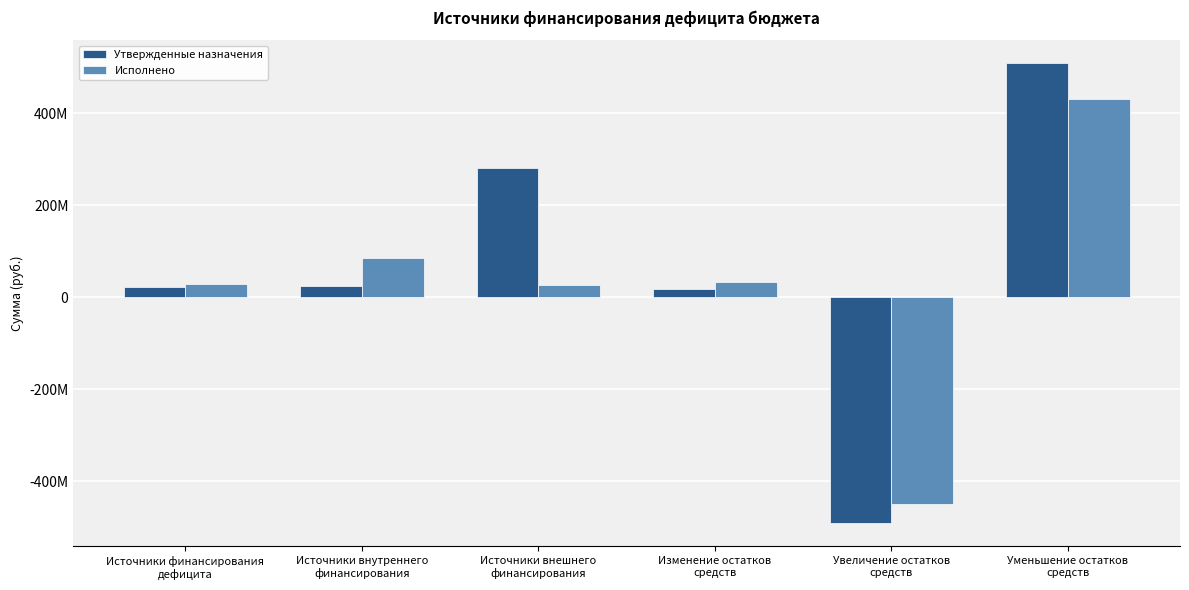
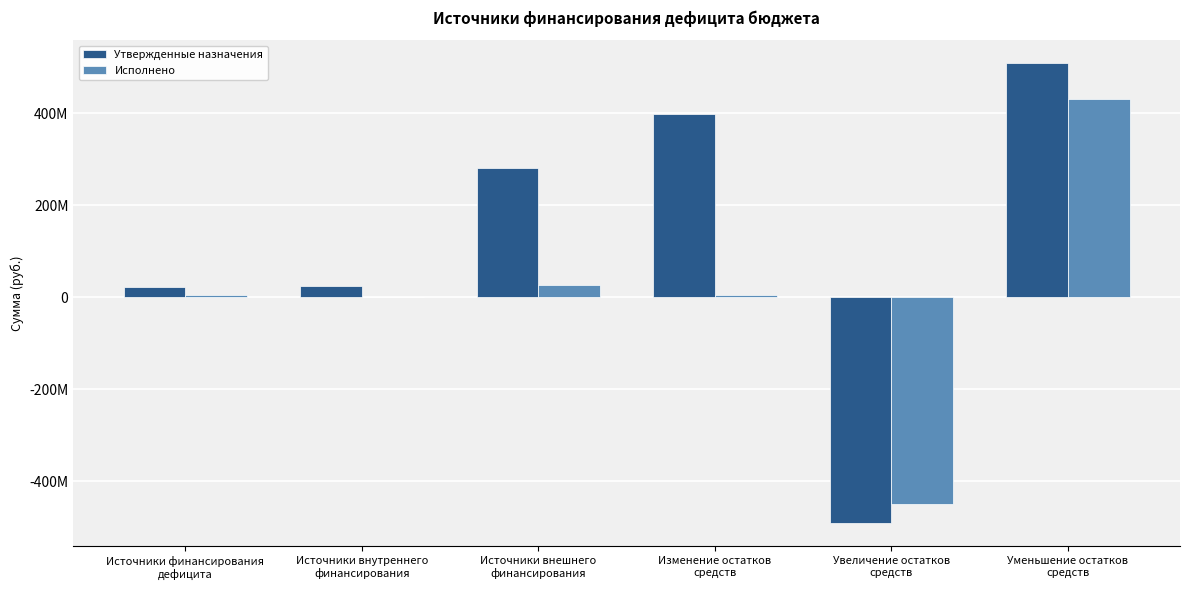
Исполнено, Источники финансирования дефицита: 30000000 -> 0
Исполнено, Источники внутреннего финансирования: 80000000 -> 0
Утвержденные назначения, Изменение остатков средств: 20000000 -> 400000000
Исполнено, Изменение остатков средств: 30000000 -> 0
